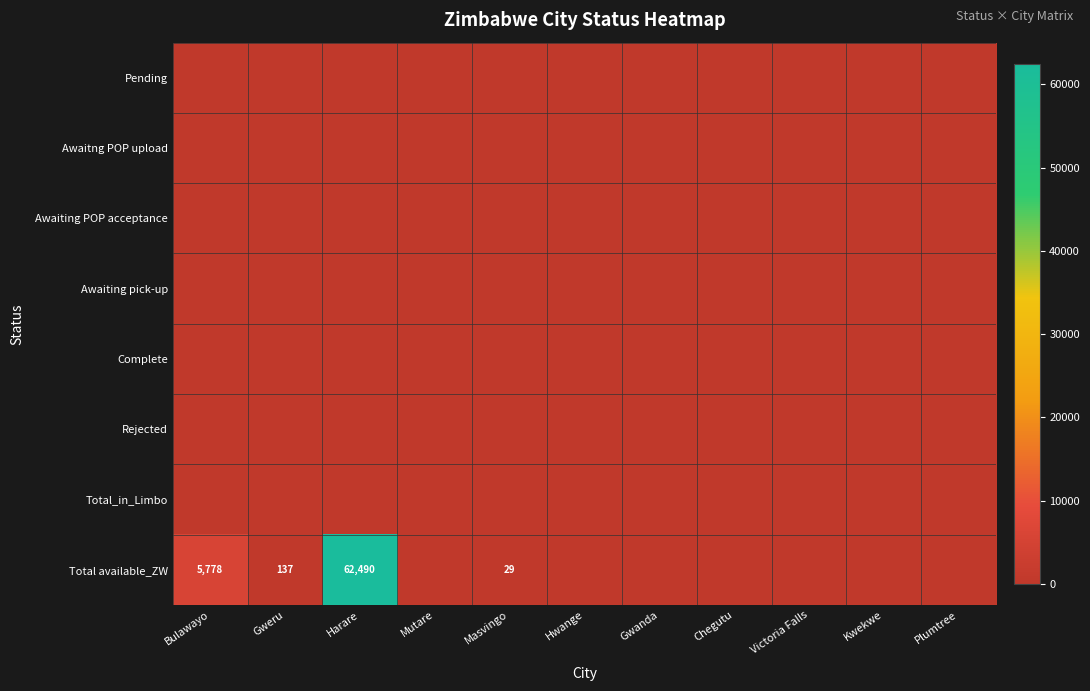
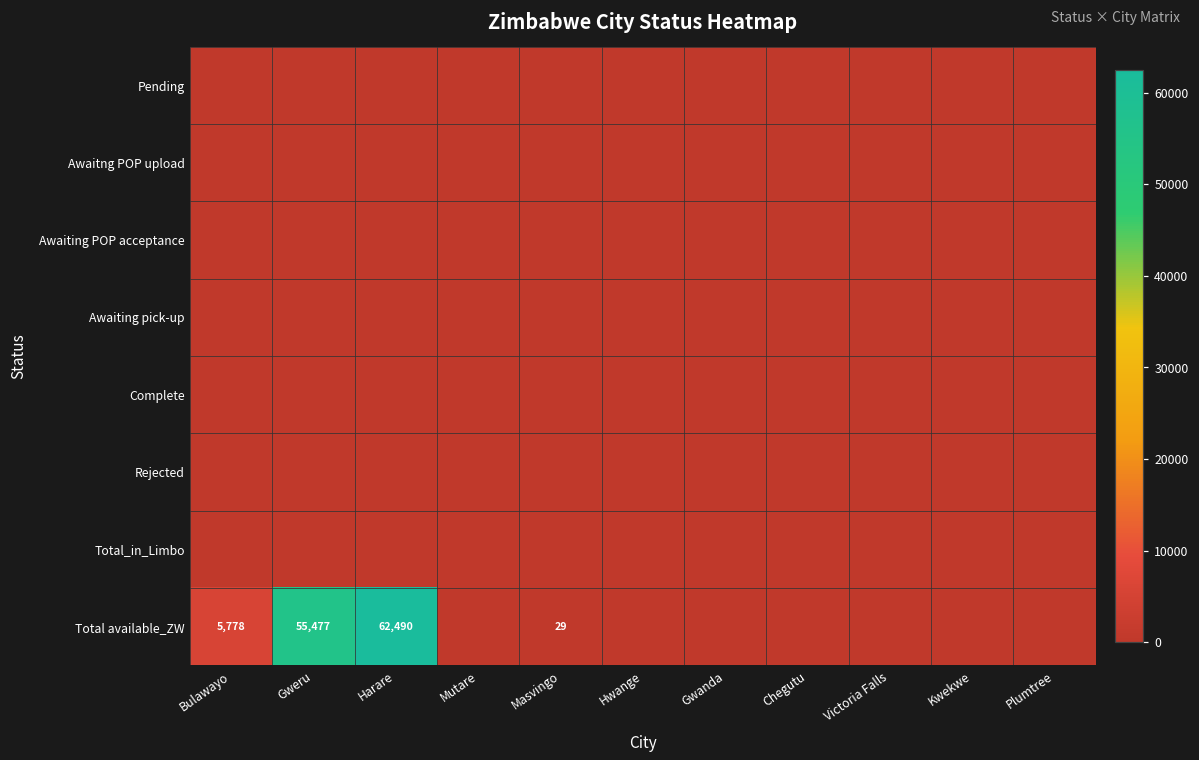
Total available_ZW, Gweru: 137 -> 55,477
